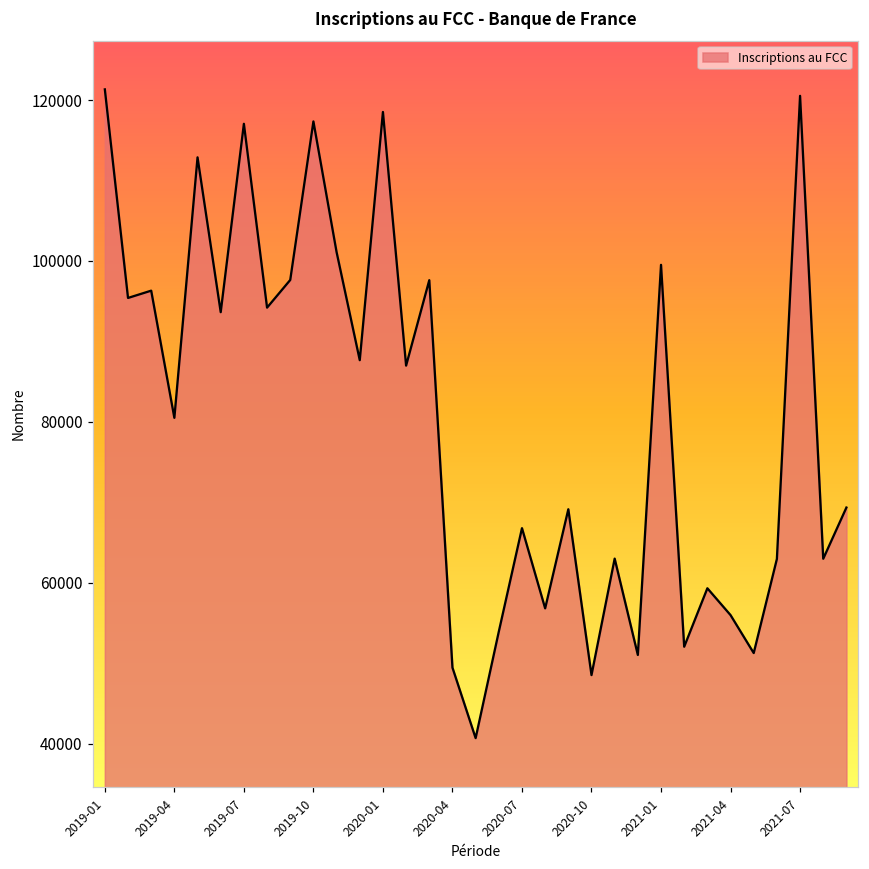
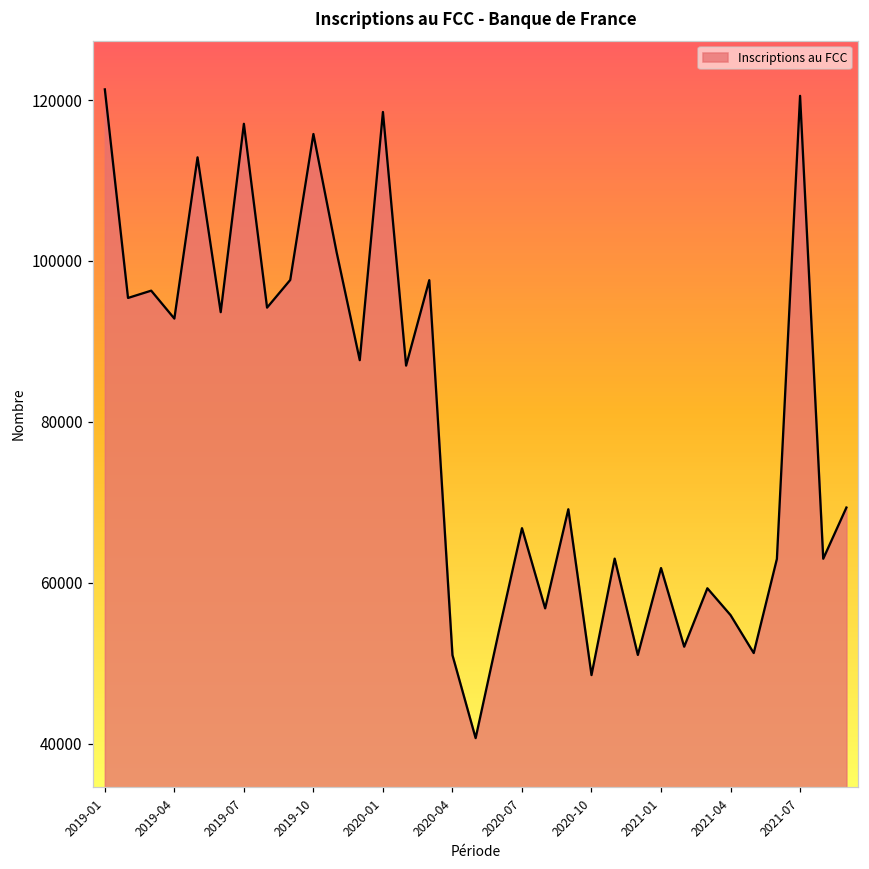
2019-04: 81000 -> 93000
2019-10: 117000 -> 116000
2020-04: 49000 -> 51000
2021-01: 100000 -> 62000
